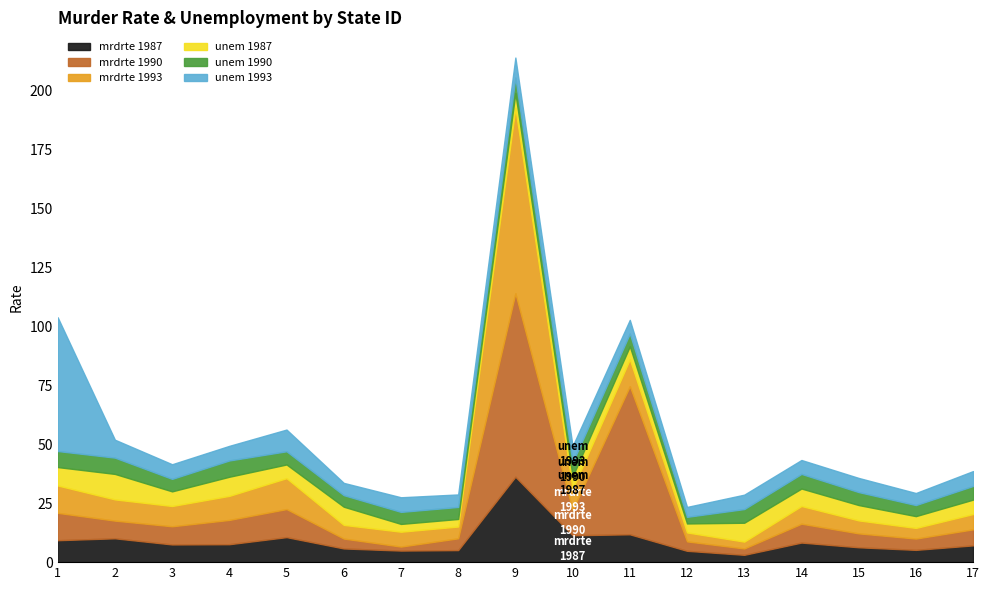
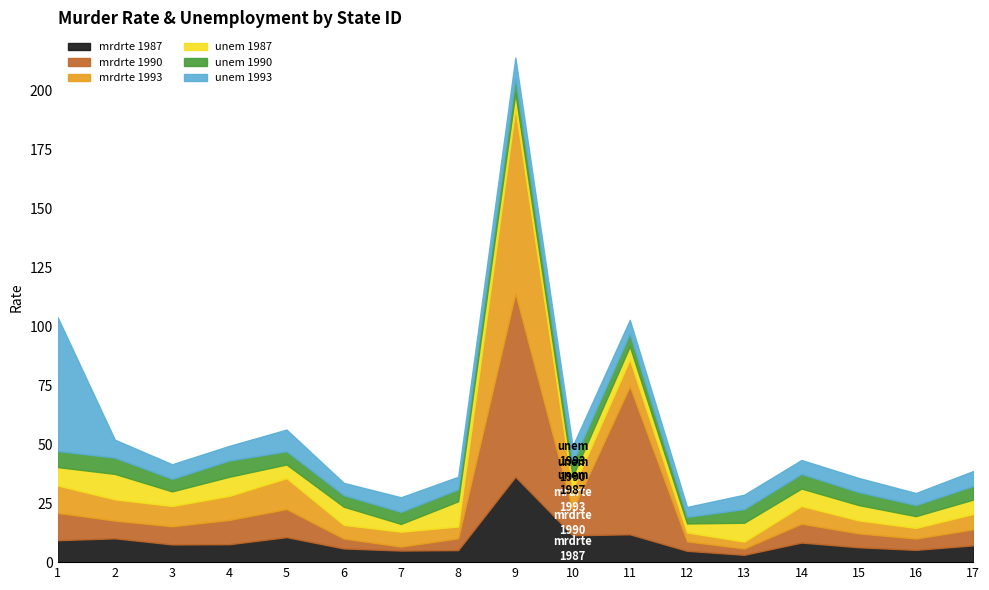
unem 1987, 8: 3 -> 11
